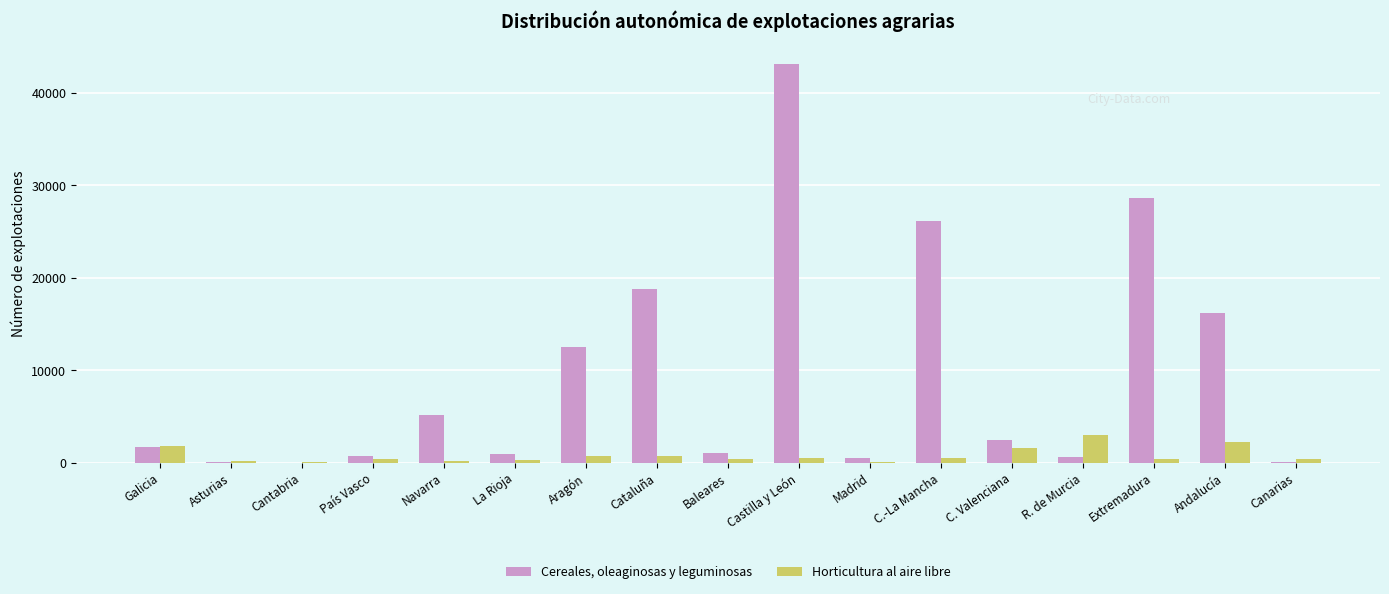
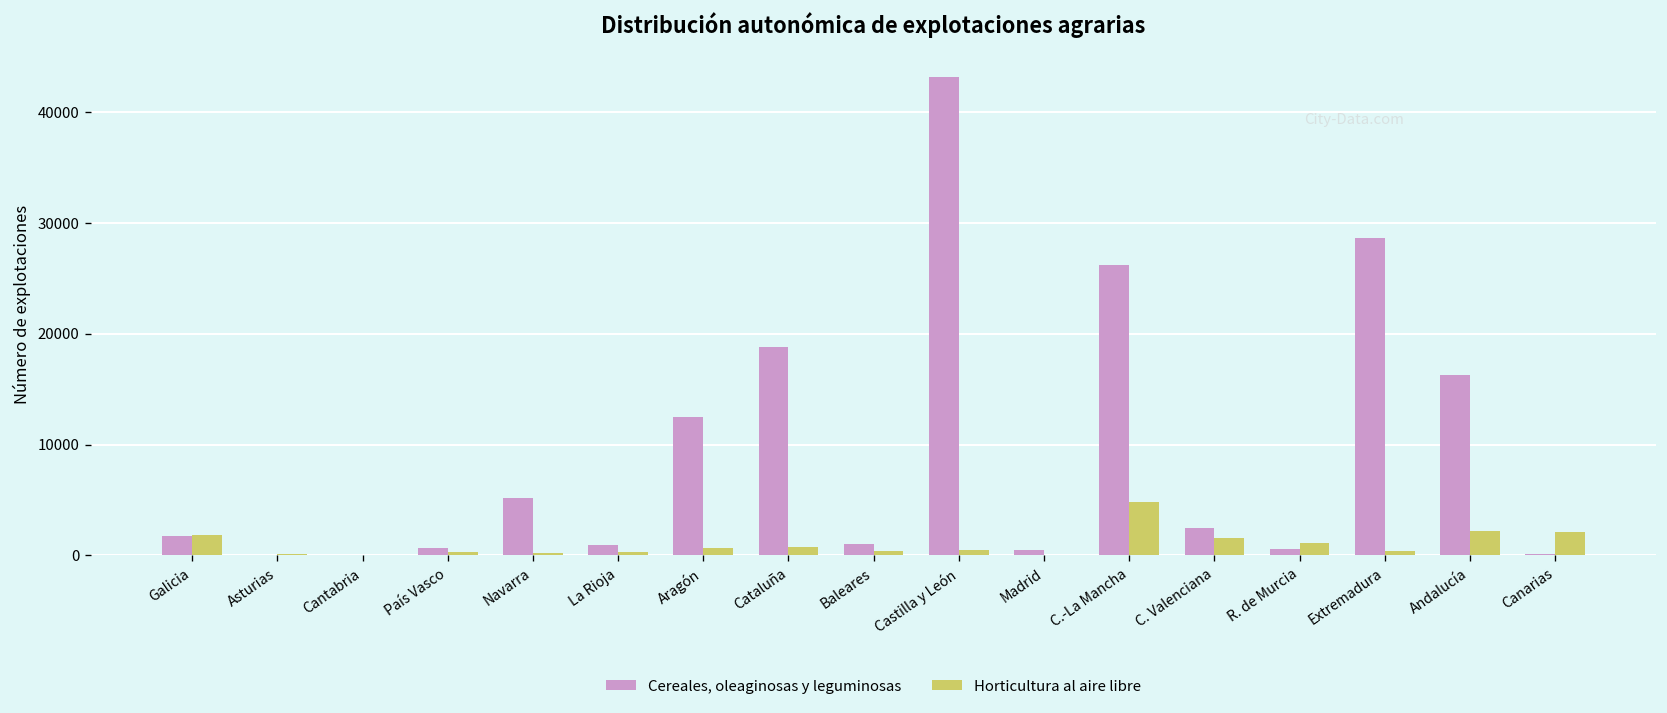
Horticultura al aire libre, C.-La Mancha: 1000 -> 5000
Horticultura al aire libre, R. de Murcia: 3000 -> 1000
Horticultura al aire libre, Canarias: 0 -> 2000
